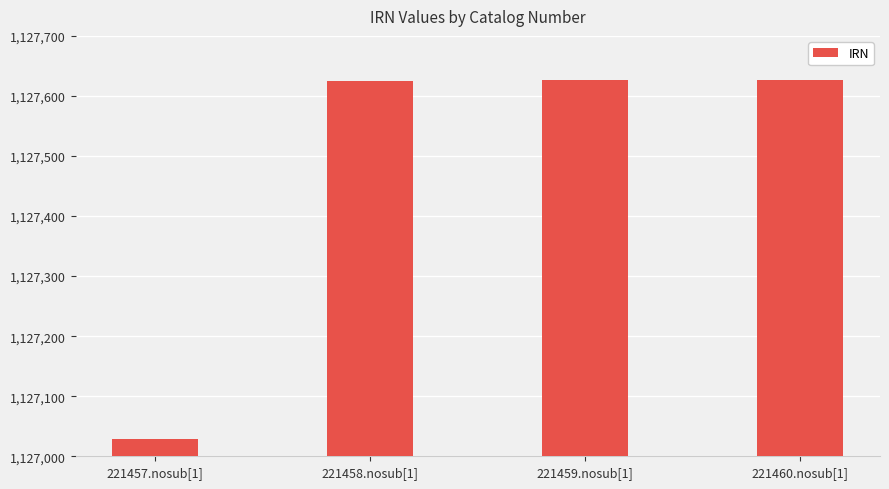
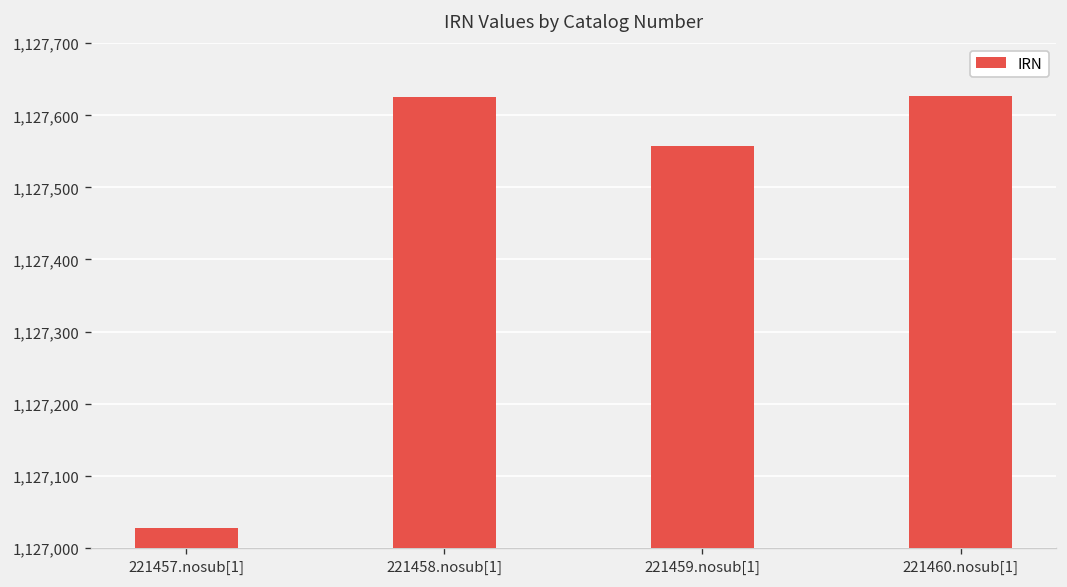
221459.nosub[1]: 1,127,630 -> 1,127,560
